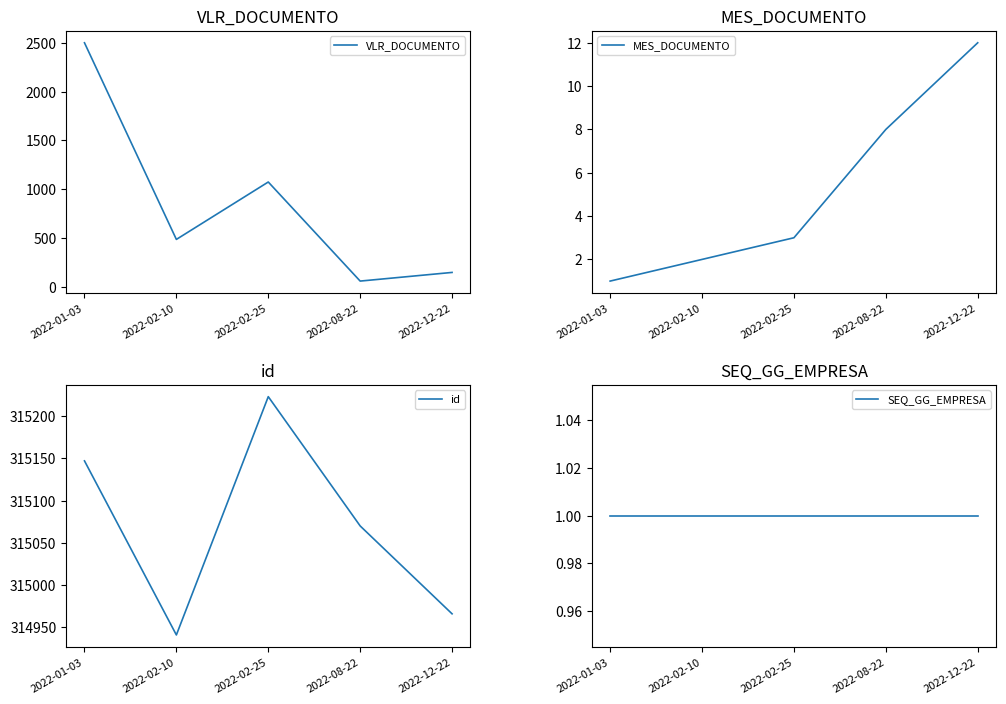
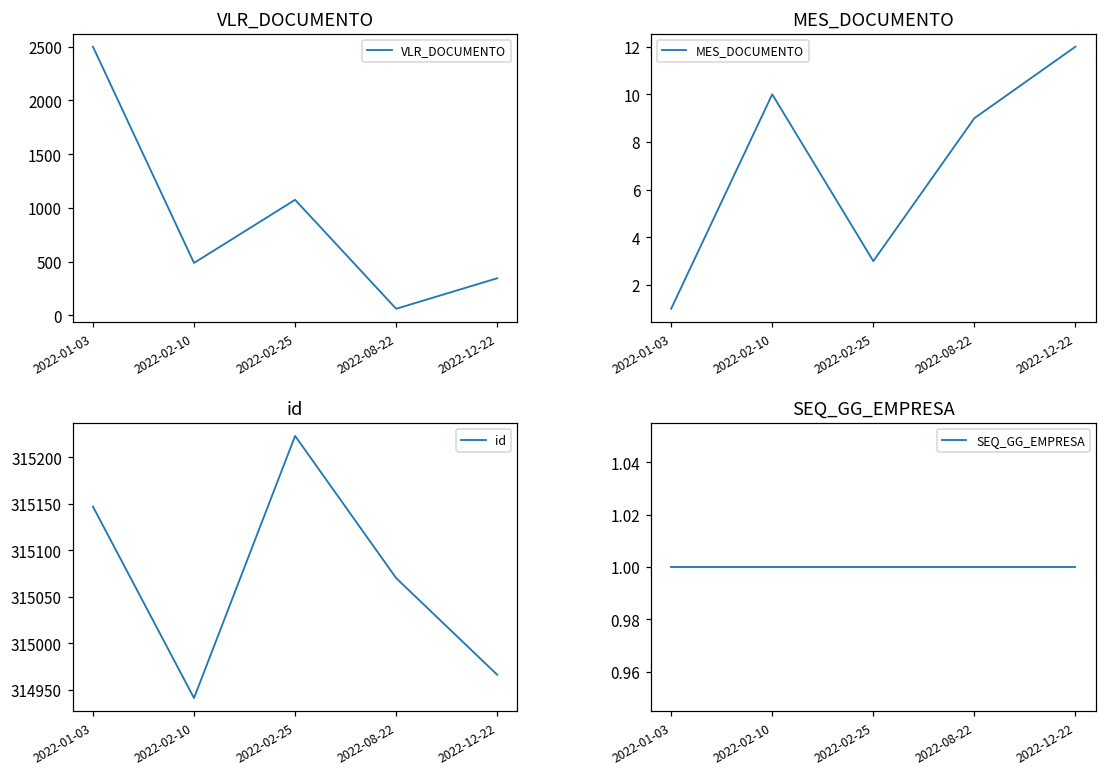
VLR_DOCUMENTO, 2022-12-22: 100 -> 300
MES_DOCUMENTO, 2022-02-10: 2 -> 10
MES_DOCUMENTO, 2022-08-22: 8 -> 9
